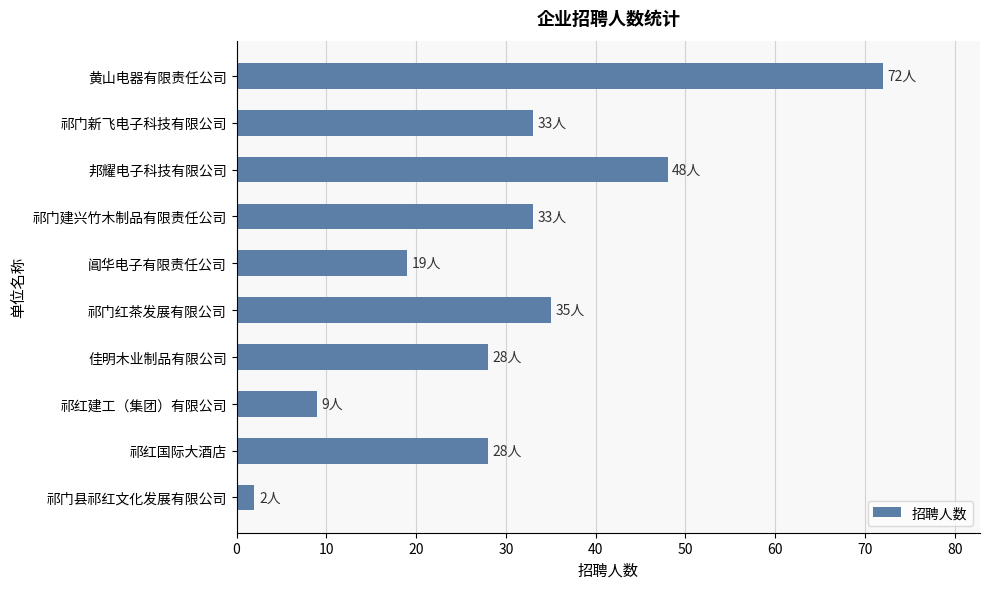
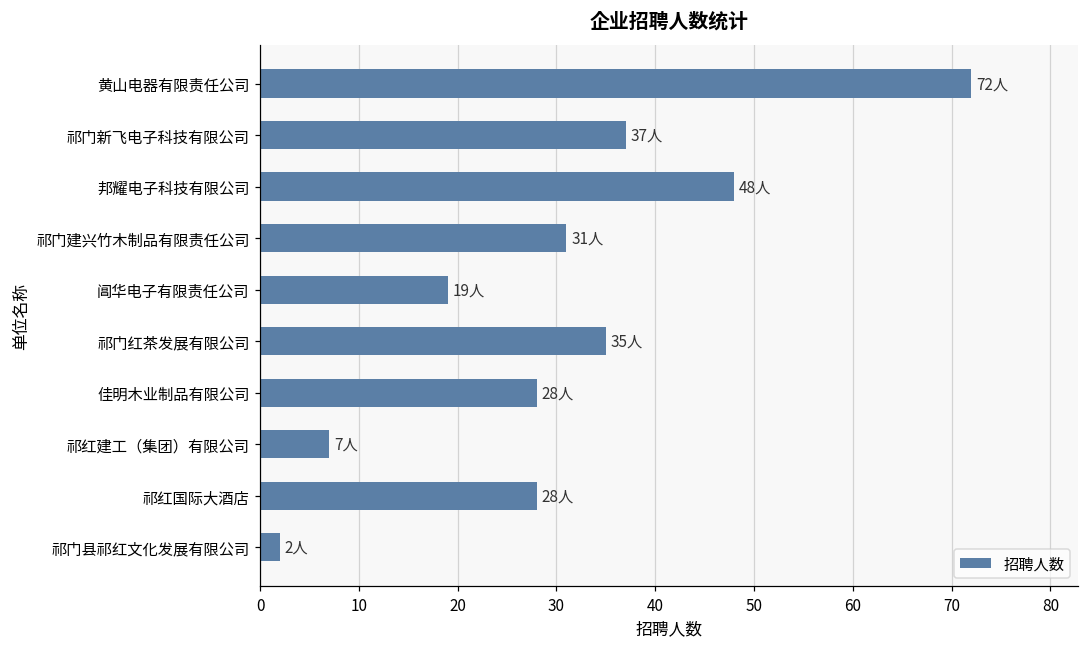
祁门新飞电子科技有限公司: 33人 -> 37人
祁门建兴竹木制品有限责任公司: 33人 -> 31人
祁红建工（集团）有限公司: 9人 -> 7人
